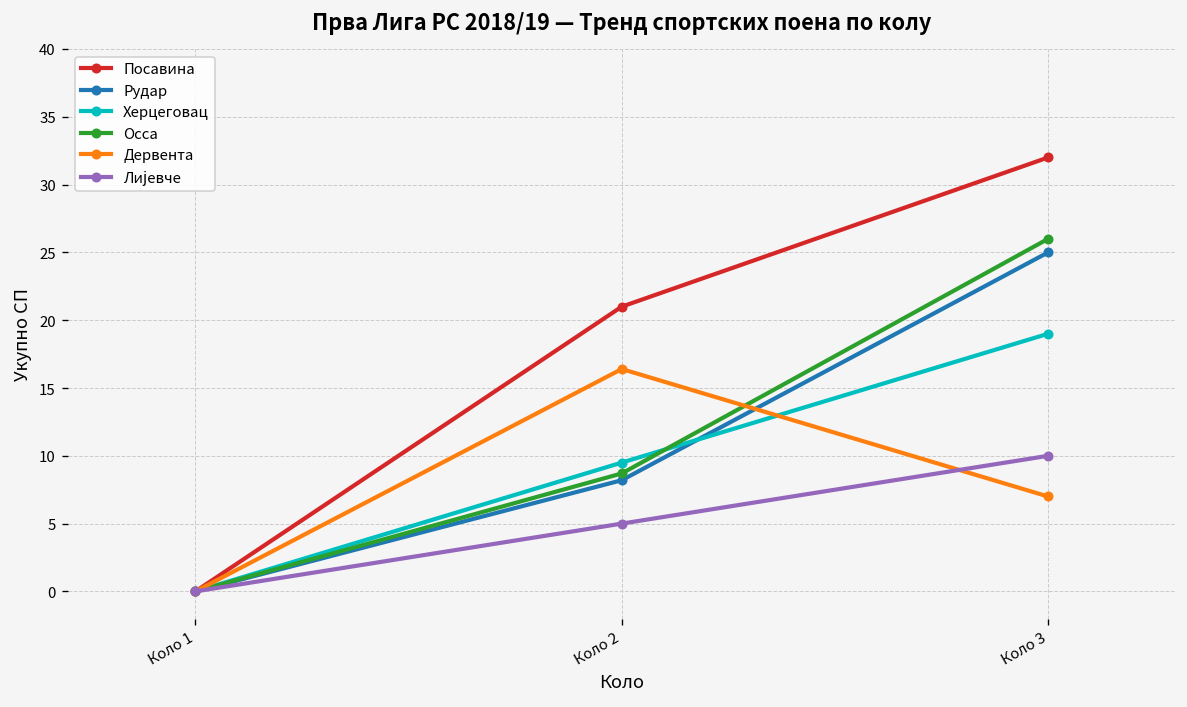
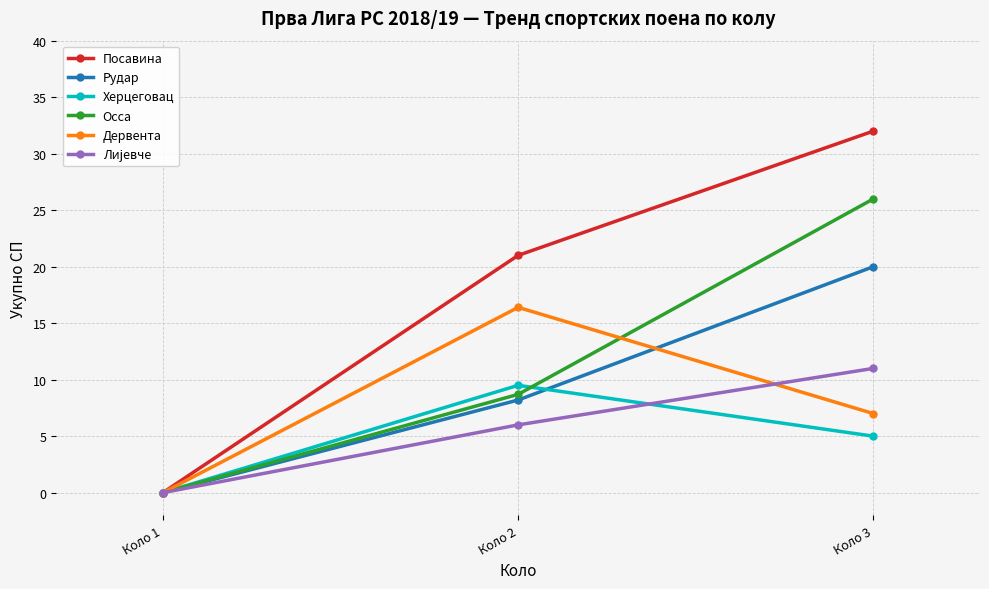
Лијевче, Коло 2: 5 -> 6
Рудар, Коло 3: 25 -> 20
Херцеговац, Коло 3: 19 -> 5
Лијевче, Коло 3: 10 -> 11
